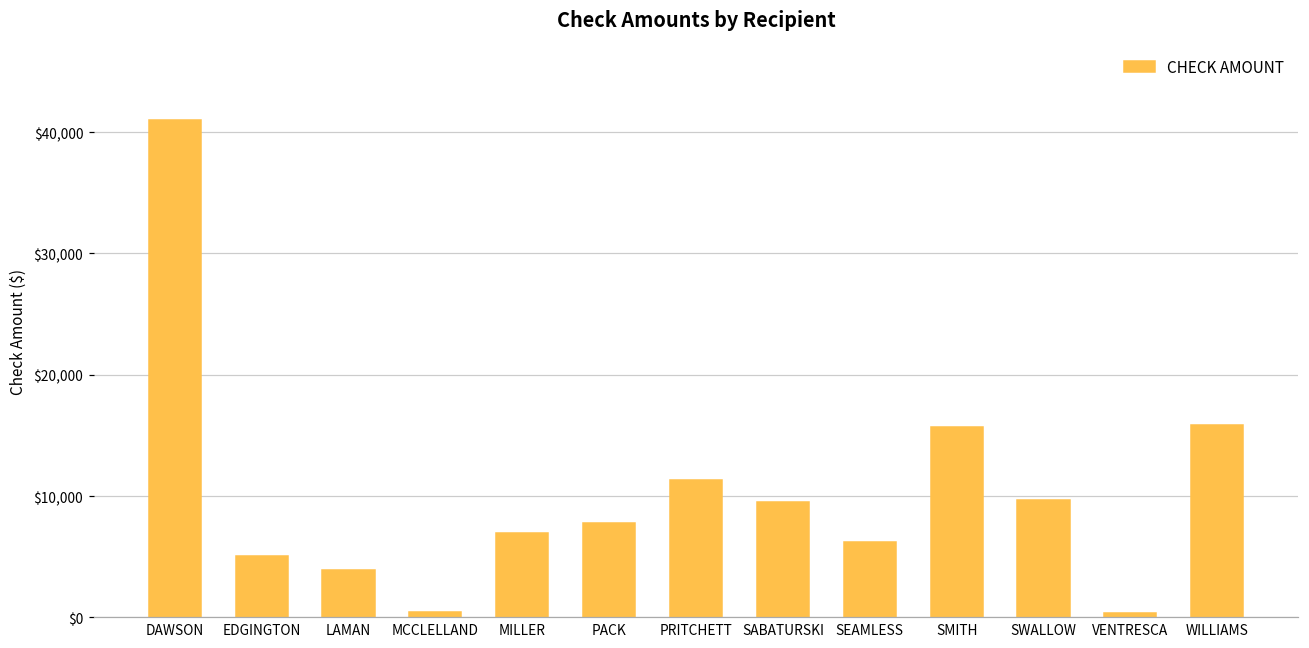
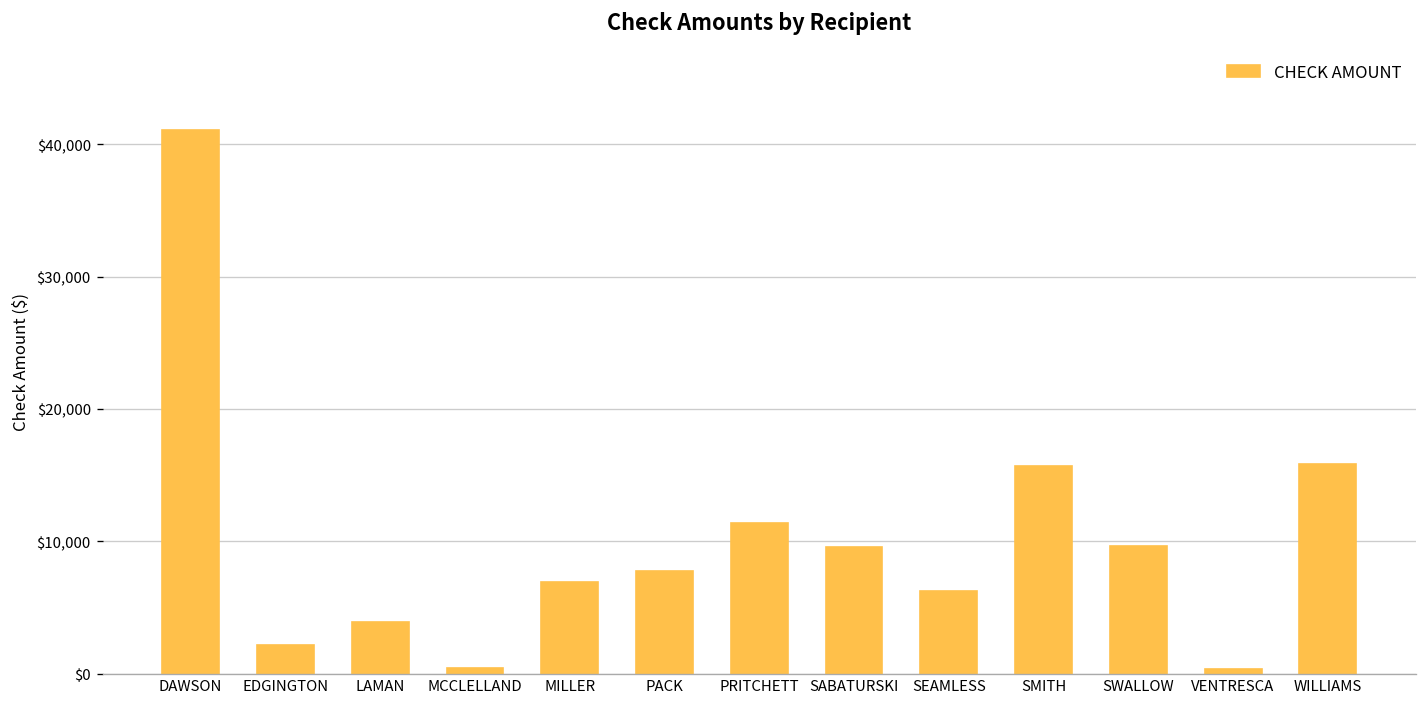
EDGINGTON: $5,100 -> $2,200
